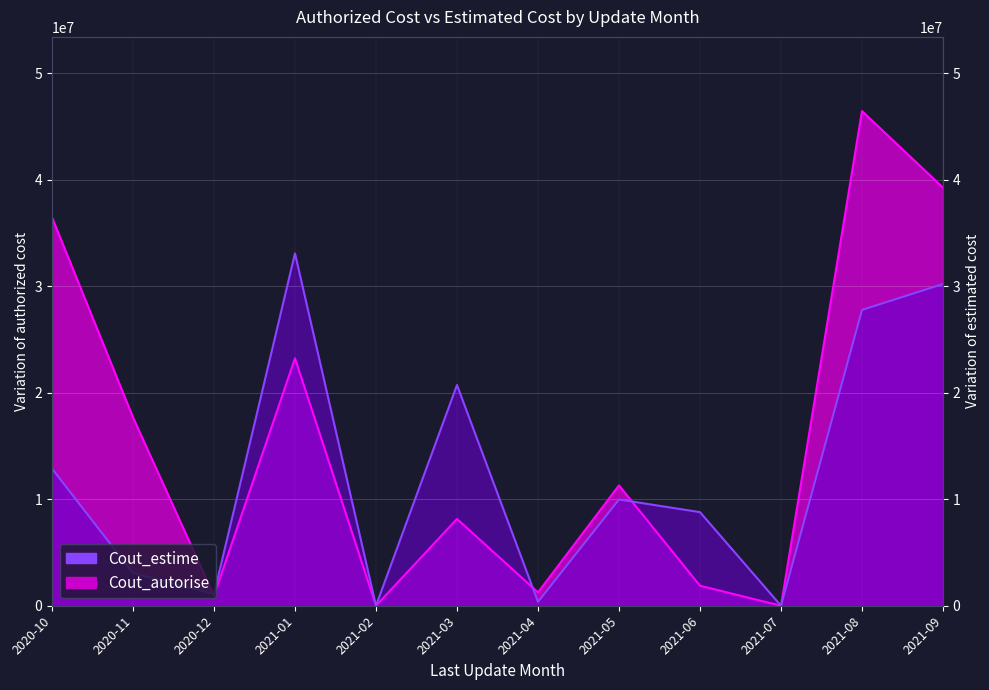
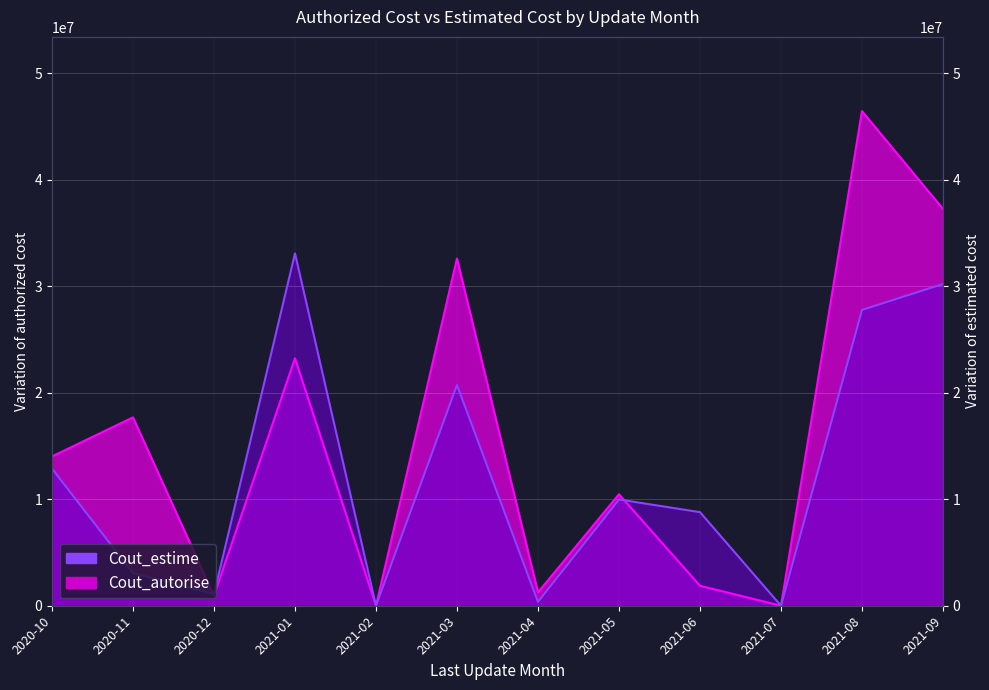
Cout_autorise, 2020-10: 36500000 -> 14000000
Cout_autorise, 2021-03: 8200000 -> 32600000
Cout_autorise, 2021-05: 11300000 -> 10500000
Cout_autorise, 2021-09: 39300000 -> 37300000
